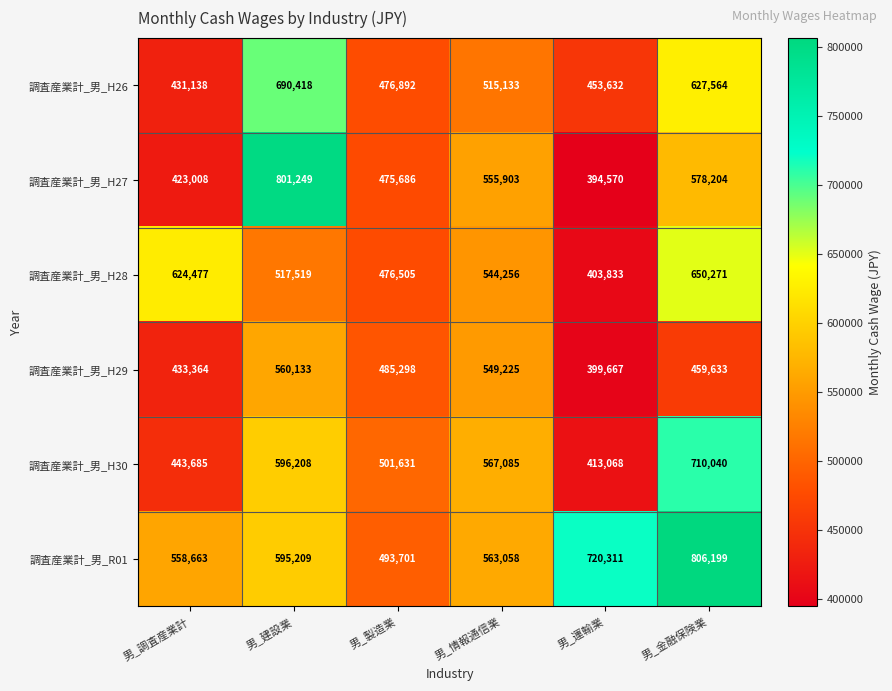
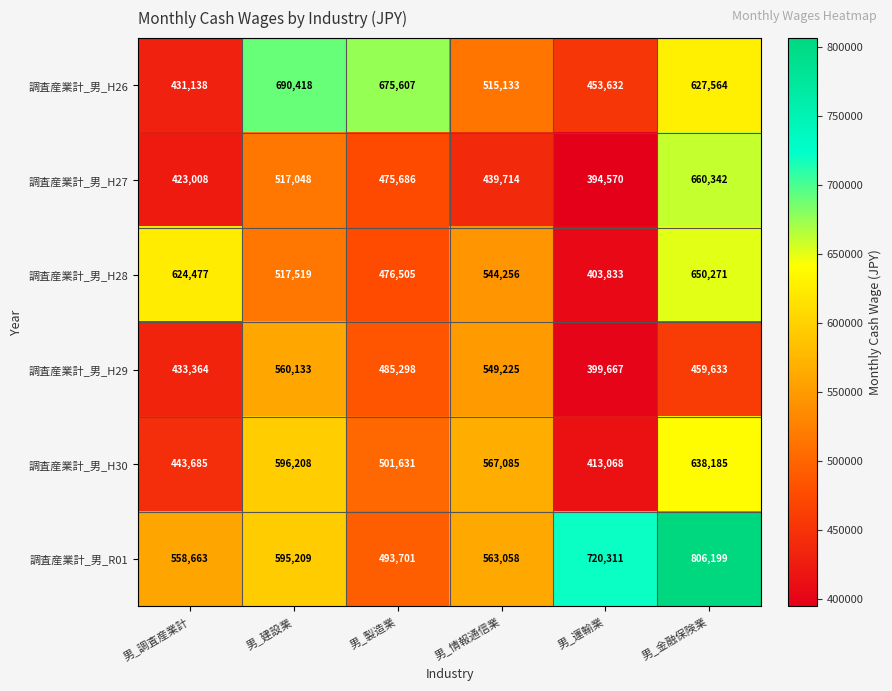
調査産業計_男_H26, 男_製造業: 476,892 -> 675,607
調査産業計_男_H27, 男_建設業: 801,249 -> 517,048
調査産業計_男_H27, 男_情報通信業: 555,903 -> 439,714
調査産業計_男_H27, 男_金融保険業: 578,204 -> 660,342
調査産業計_男_H30, 男_金融保険業: 710,040 -> 638,185
